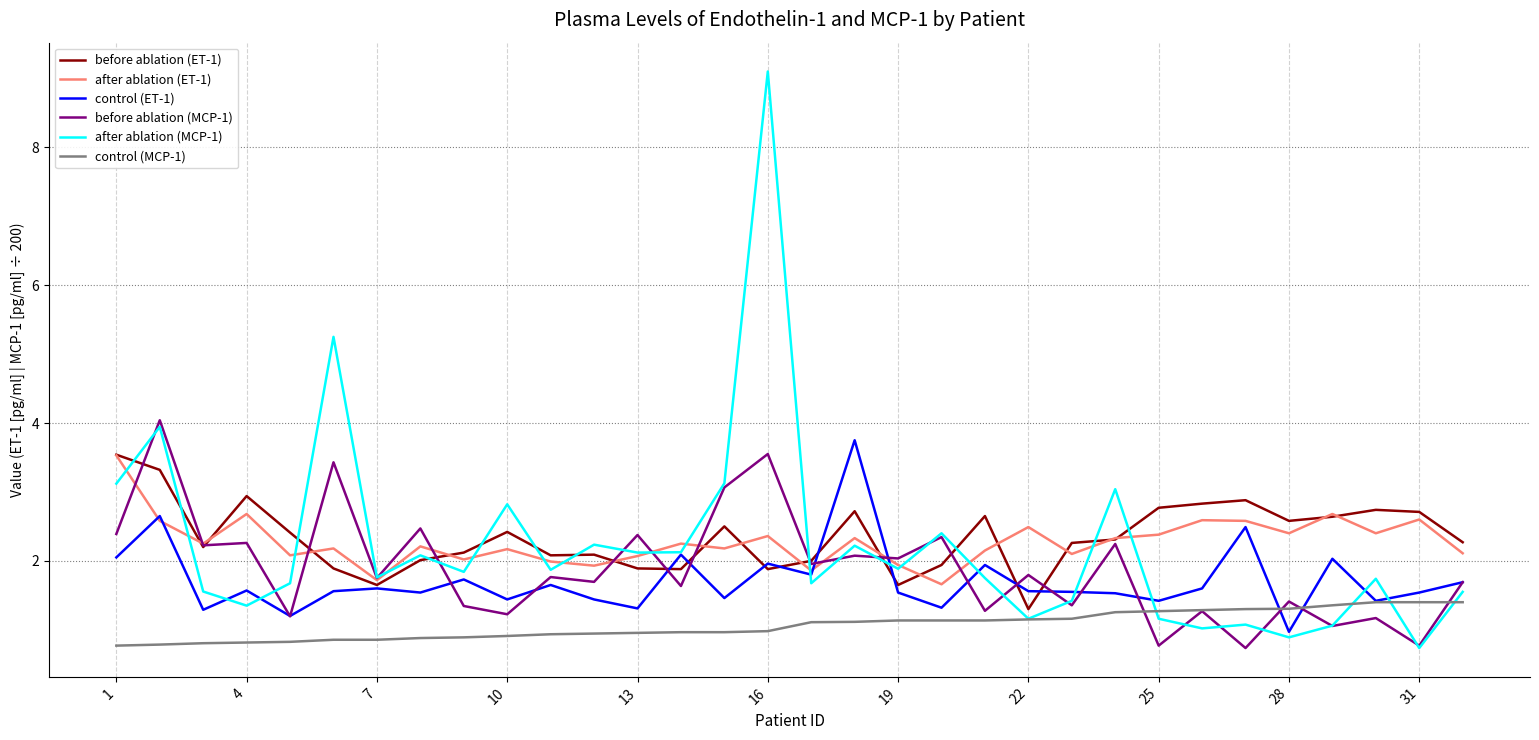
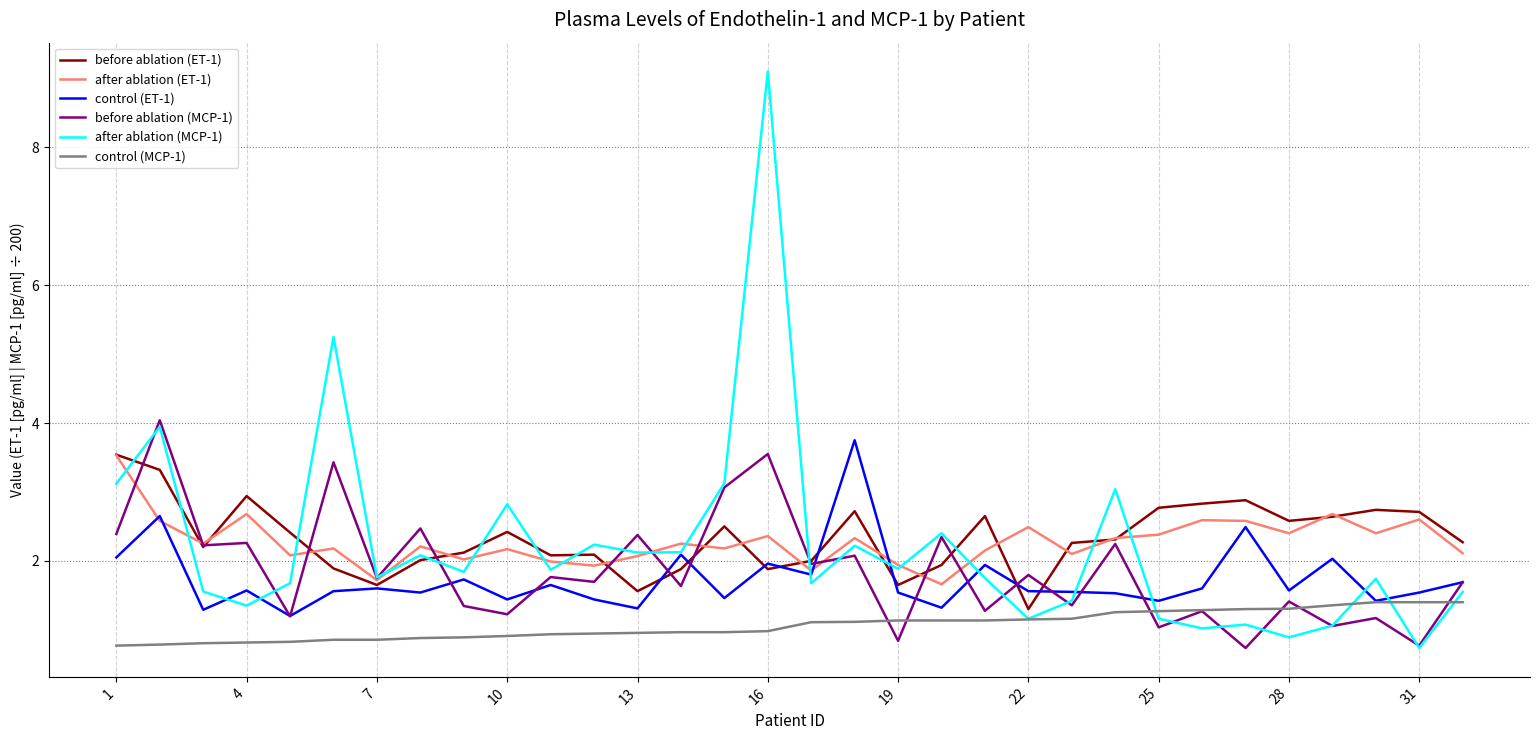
before ablation (ET-1), 13: 1.9 -> 1.6
before ablation (MCP-1), 19: 2.0 -> 0.8
before ablation (MCP-1), 25: 0.8 -> 1.0
control (ET-1), 28: 1.0 -> 1.6
